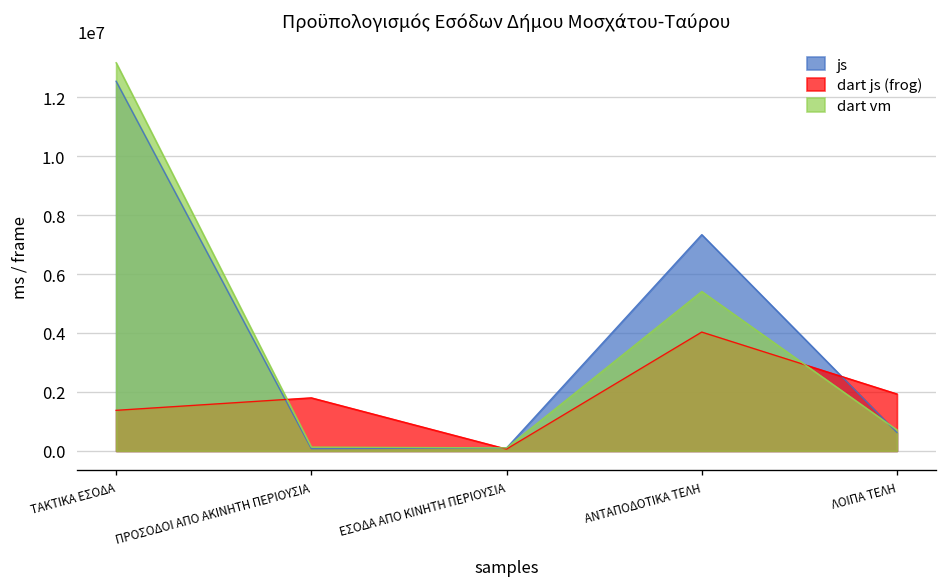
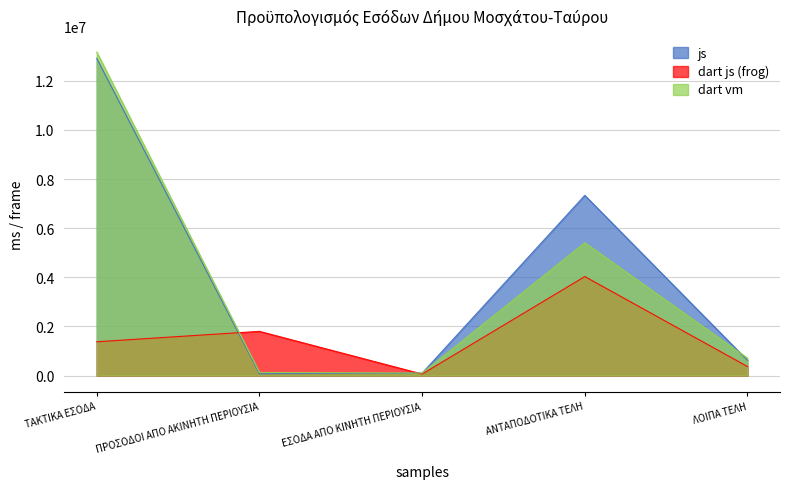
js, ΤΑΚΤΙΚΑ ΕΣΟΔΑ: 12500000 -> 12900000
dart js (frog), ΛΟΙΠΑ ΤΕΛΗ: 1900000 -> 400000
